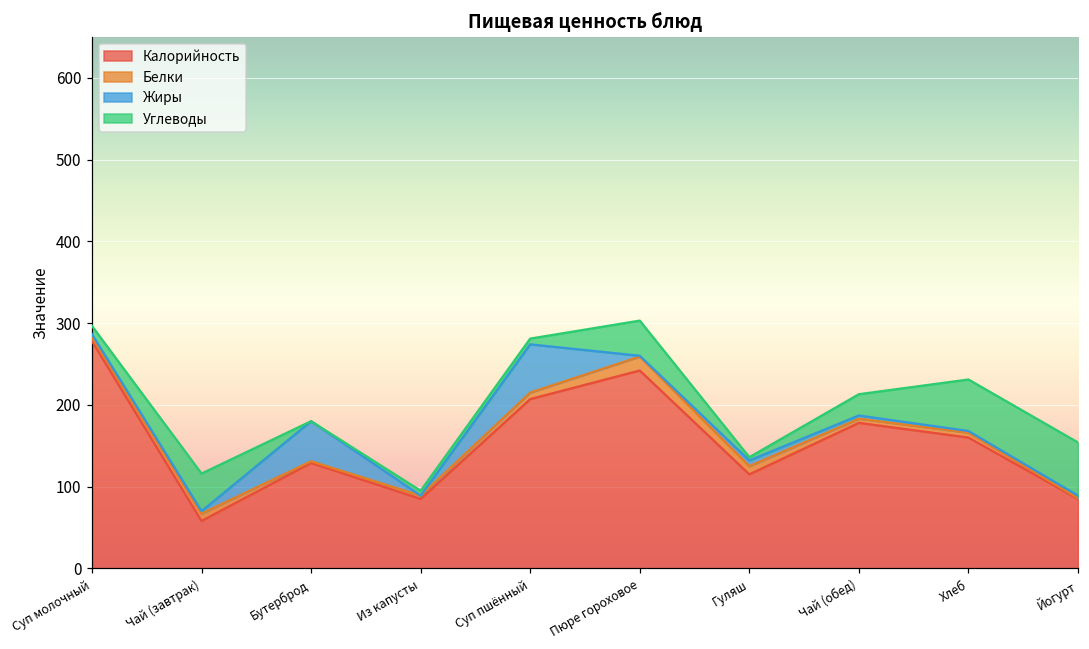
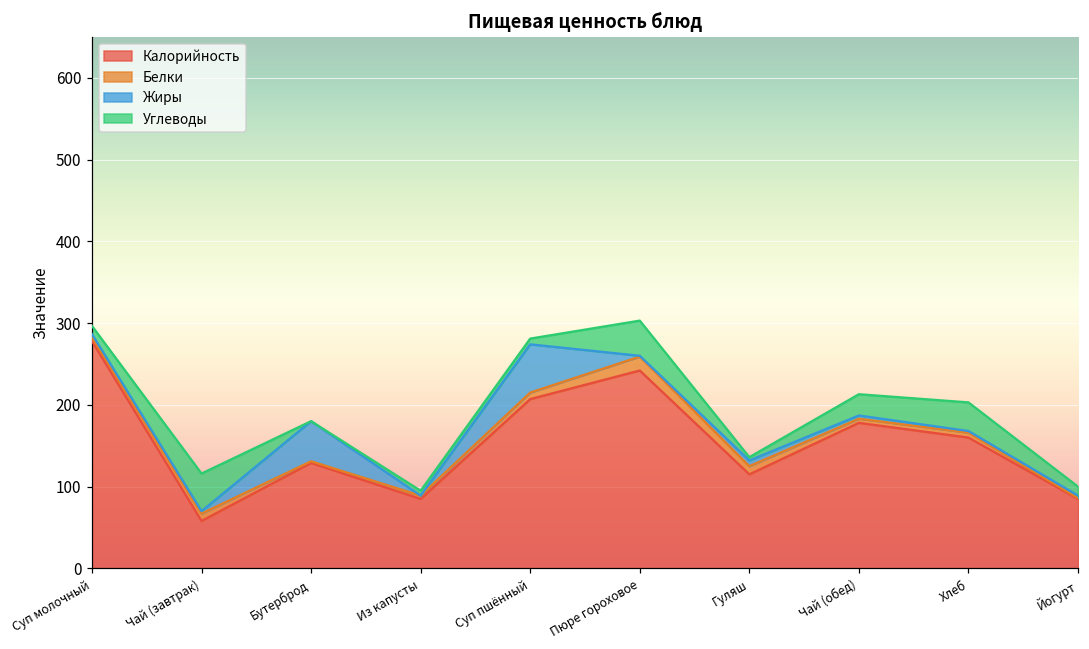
Углеводы, Хлеб: 60 -> 40
Углеводы, Йогурт: 70 -> 10
